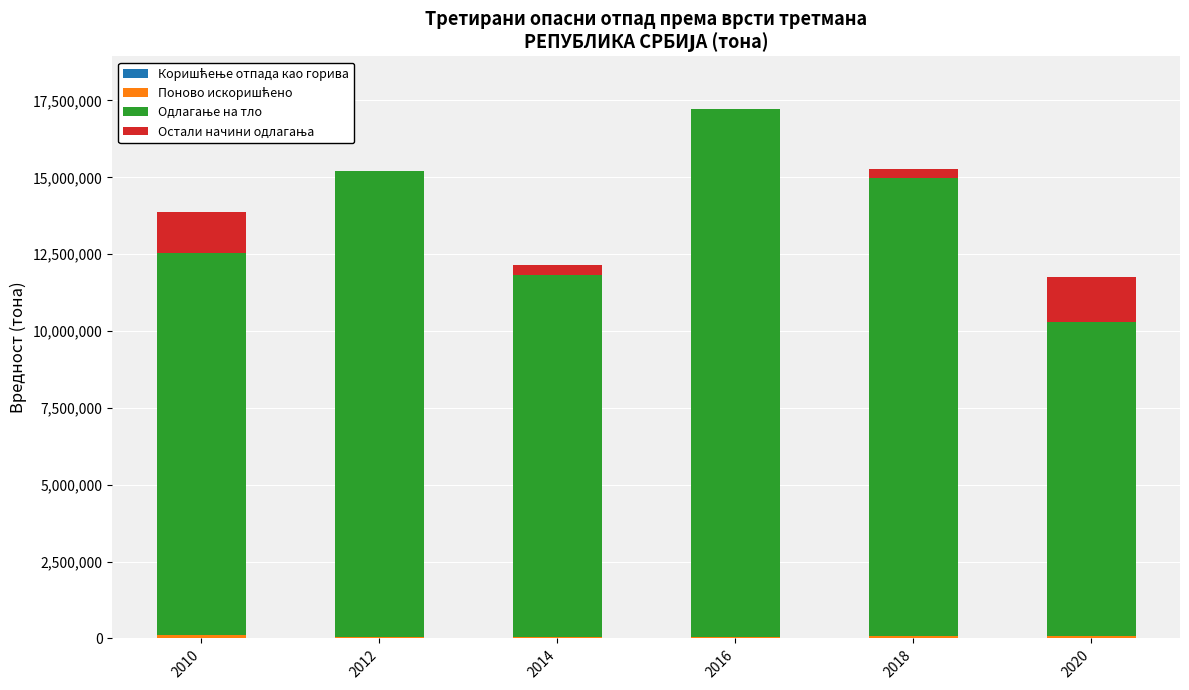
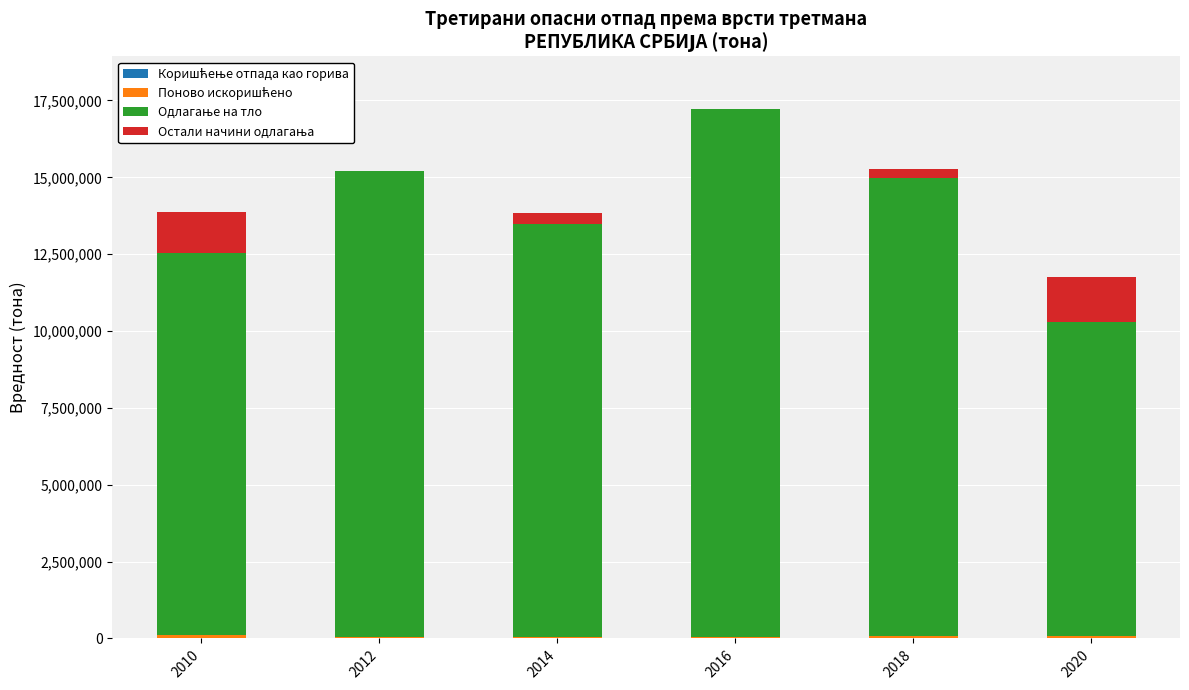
Одлагање на тло, 2014: 11,800,000 -> 13,400,000
